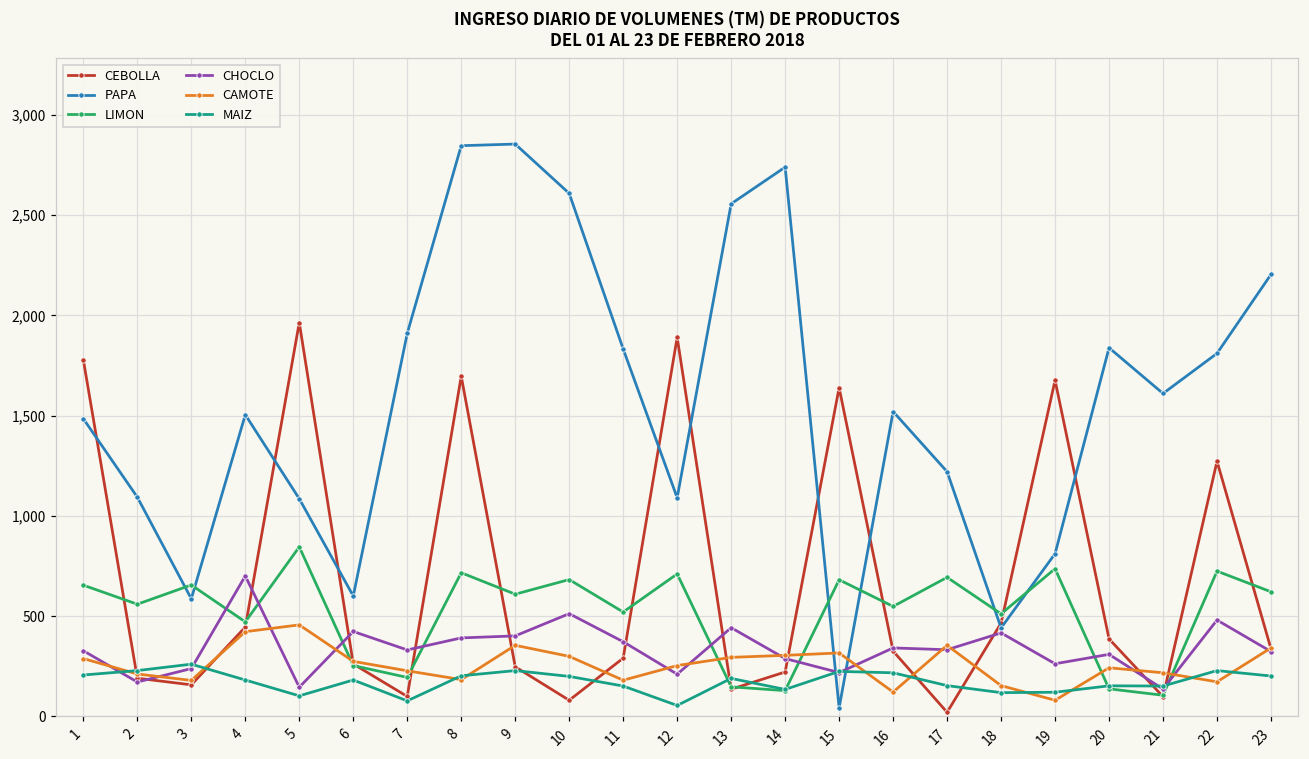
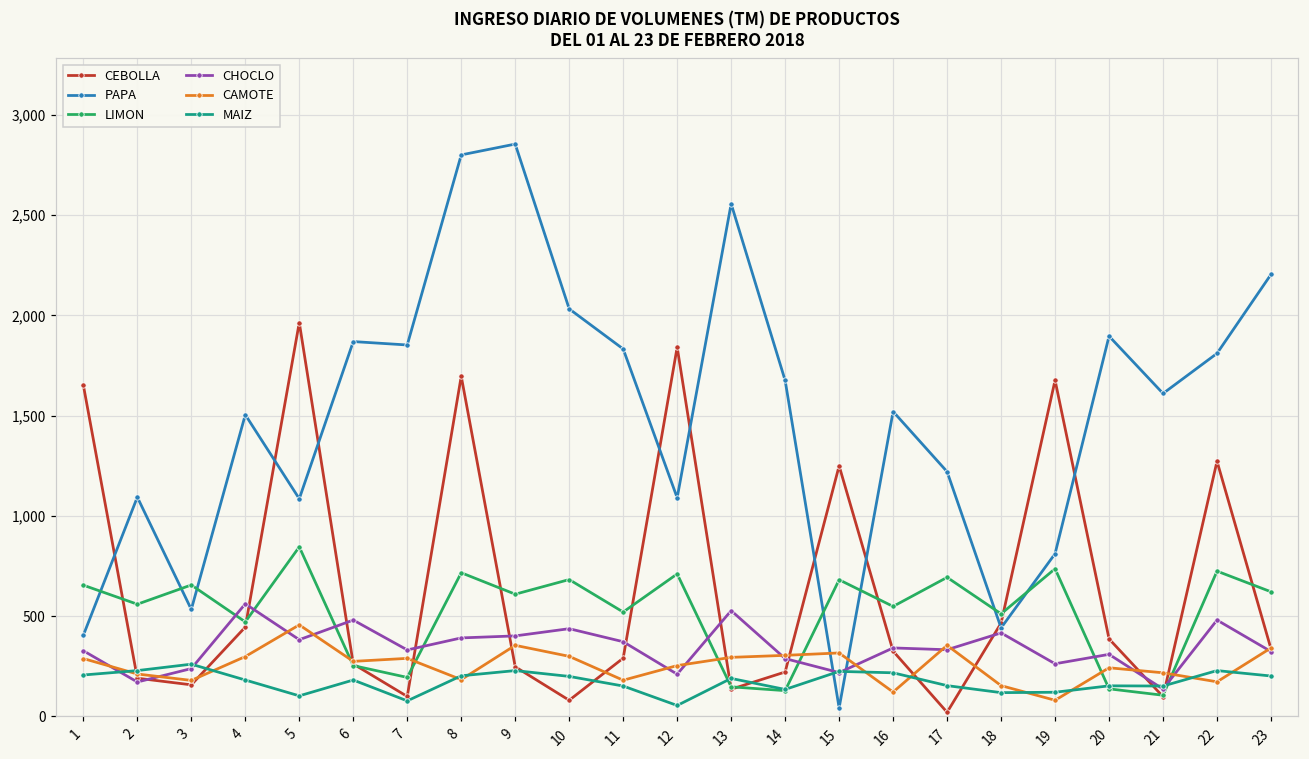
CEBOLLA, 1: 1,780 -> 1,650
PAPA, 1: 1,480 -> 400
PAPA, 3: 590 -> 530
CHOCLO, 4: 700 -> 560
CAMOTE, 4: 420 -> 300
CHOCLO, 5: 150 -> 380
PAPA, 6: 600 -> 1,870
CHOCLO, 6: 420 -> 480
PAPA, 7: 1,910 -> 1,850
CAMOTE, 7: 230 -> 290
PAPA, 8: 2,850 -> 2,800
PAPA, 10: 2,610 -> 2,030
CHOCLO, 10: 510 -> 440
CEBOLLA, 12: 1,890 -> 1,840
CHOCLO, 13: 440 -> 530
PAPA, 14: 2,740 -> 1,680
CEBOLLA, 15: 1,640 -> 1,250
PAPA, 20: 1,840 -> 1,900
